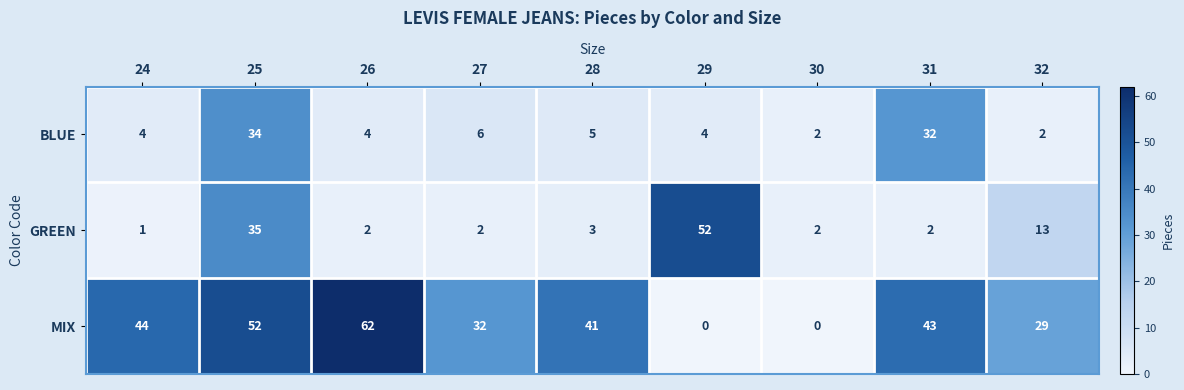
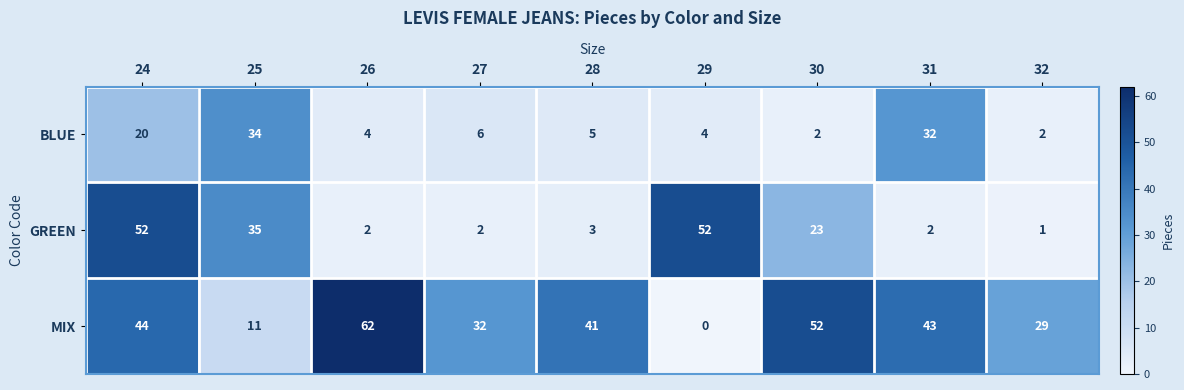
BLUE, 24: 4 -> 20
GREEN, 24: 1 -> 52
GREEN, 30: 2 -> 23
GREEN, 32: 13 -> 1
MIX, 25: 52 -> 11
MIX, 30: 0 -> 52
